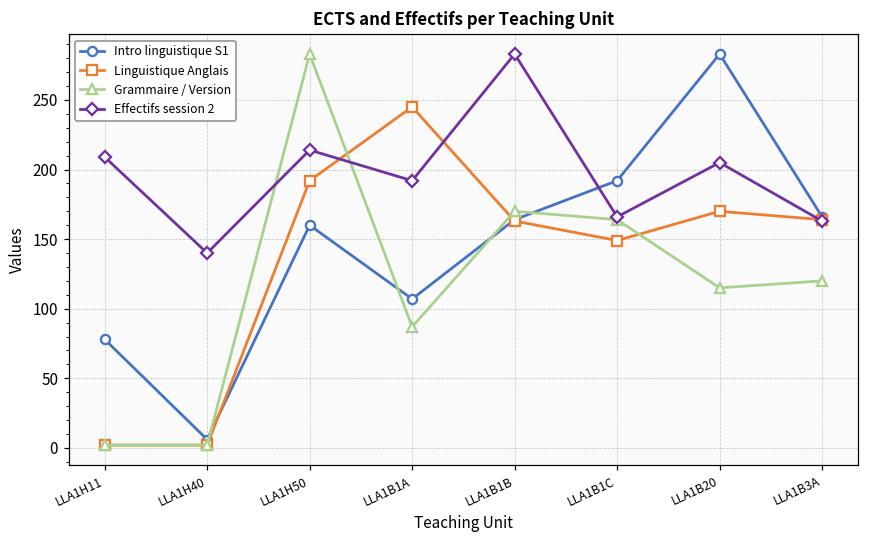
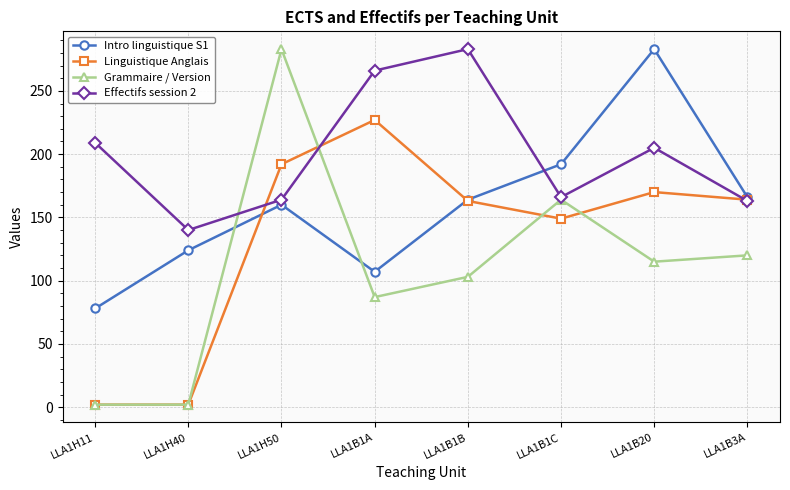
Intro linguistique S1, LLA1H40: 6 -> 124
Effectifs session 2, LLA1H50: 214 -> 164
Linguistique Anglais, LLA1B1A: 245 -> 227
Effectifs session 2, LLA1B1A: 192 -> 266
Grammaire / Version, LLA1B1B: 170 -> 103
